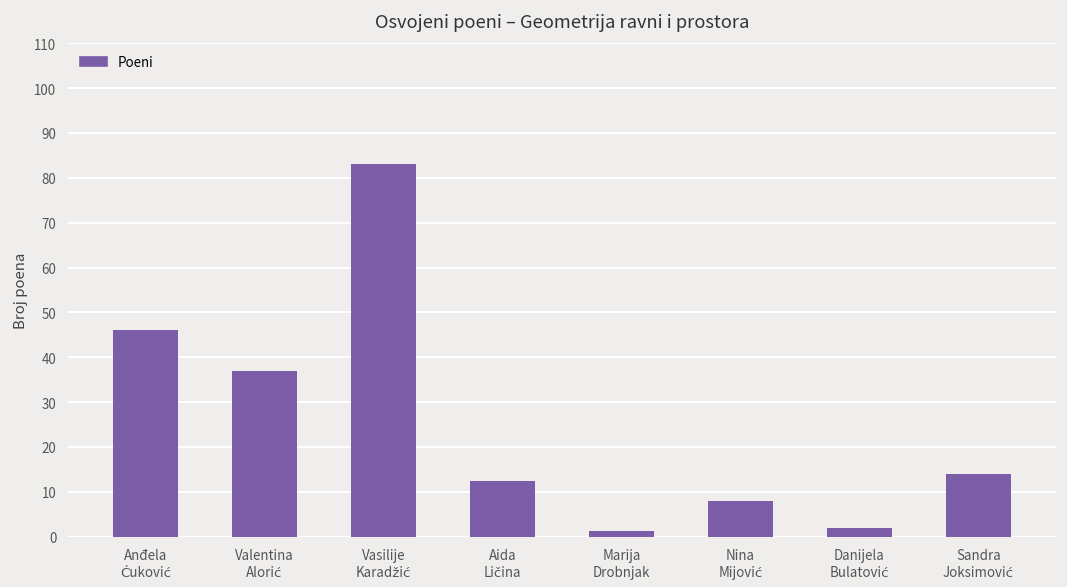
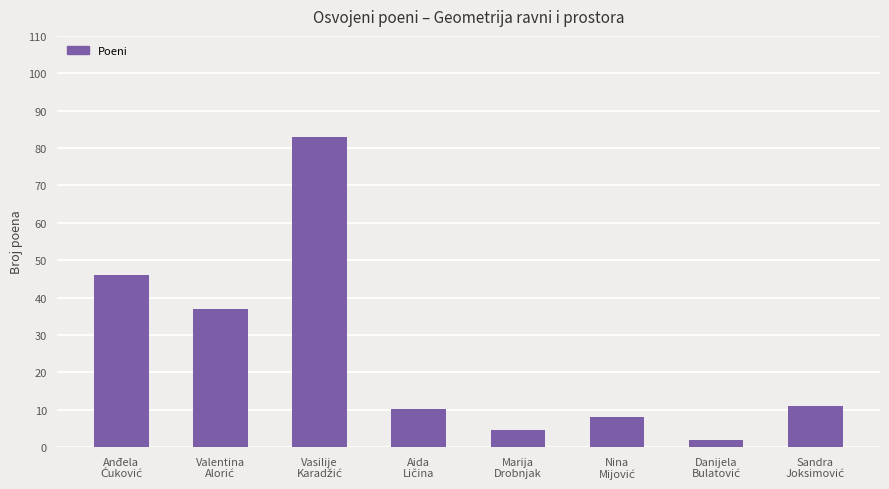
Aida Ličina: 13 -> 10
Marija Drobnjak: 1 -> 5
Sandra Joksimović: 14 -> 11
